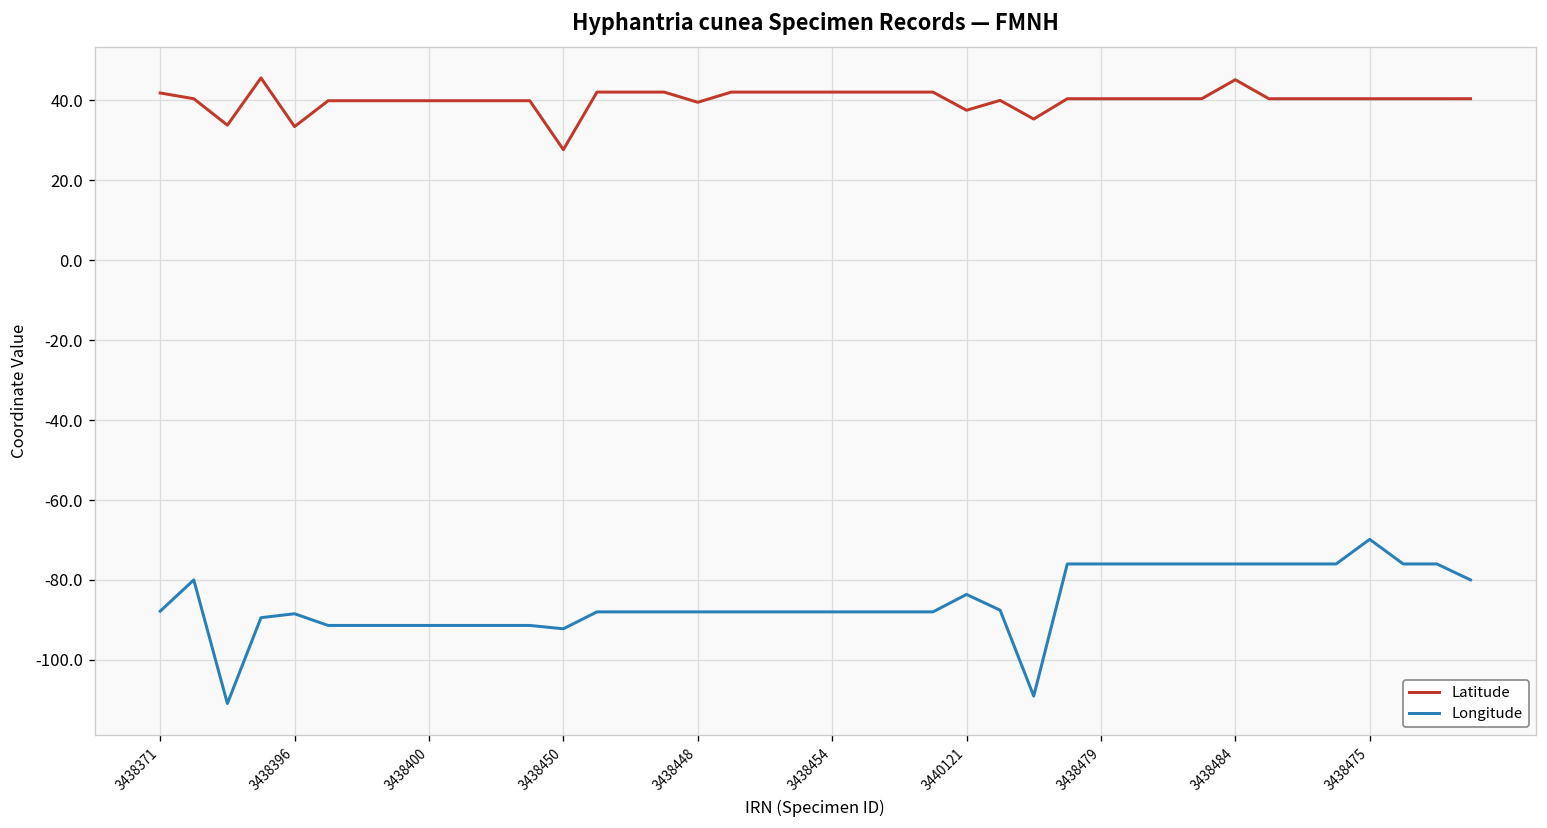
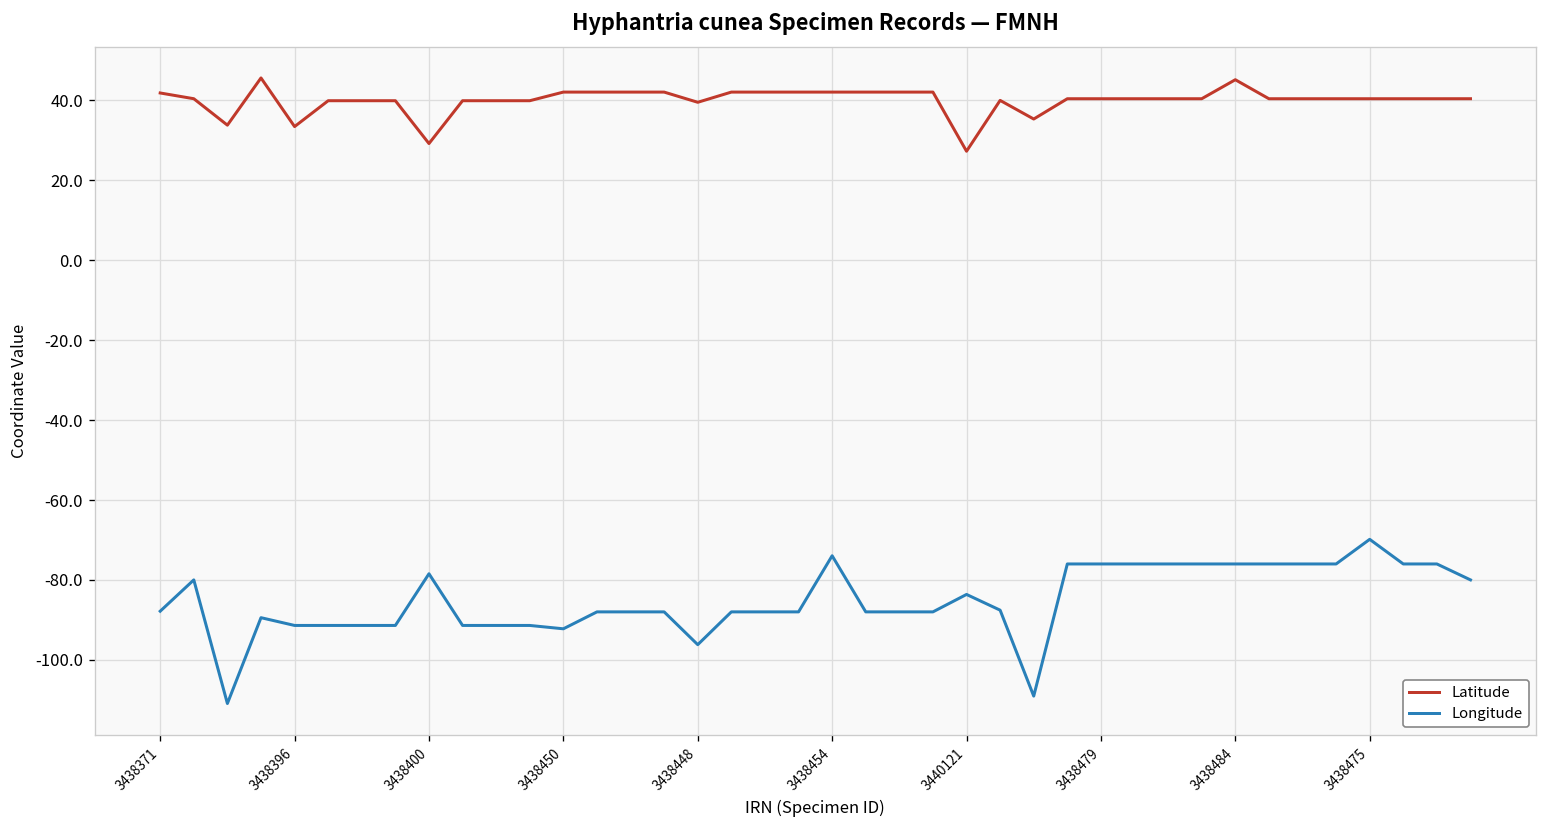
Longitude, 3438396: -88 -> -91
Latitude, 3438400: 40 -> 29
Longitude, 3438400: -91 -> -78
Latitude, 3438450: 28 -> 42
Longitude, 3438448: -88 -> -96
Longitude, 3438454: -88 -> -74
Latitude, 3440121: 38 -> 27
